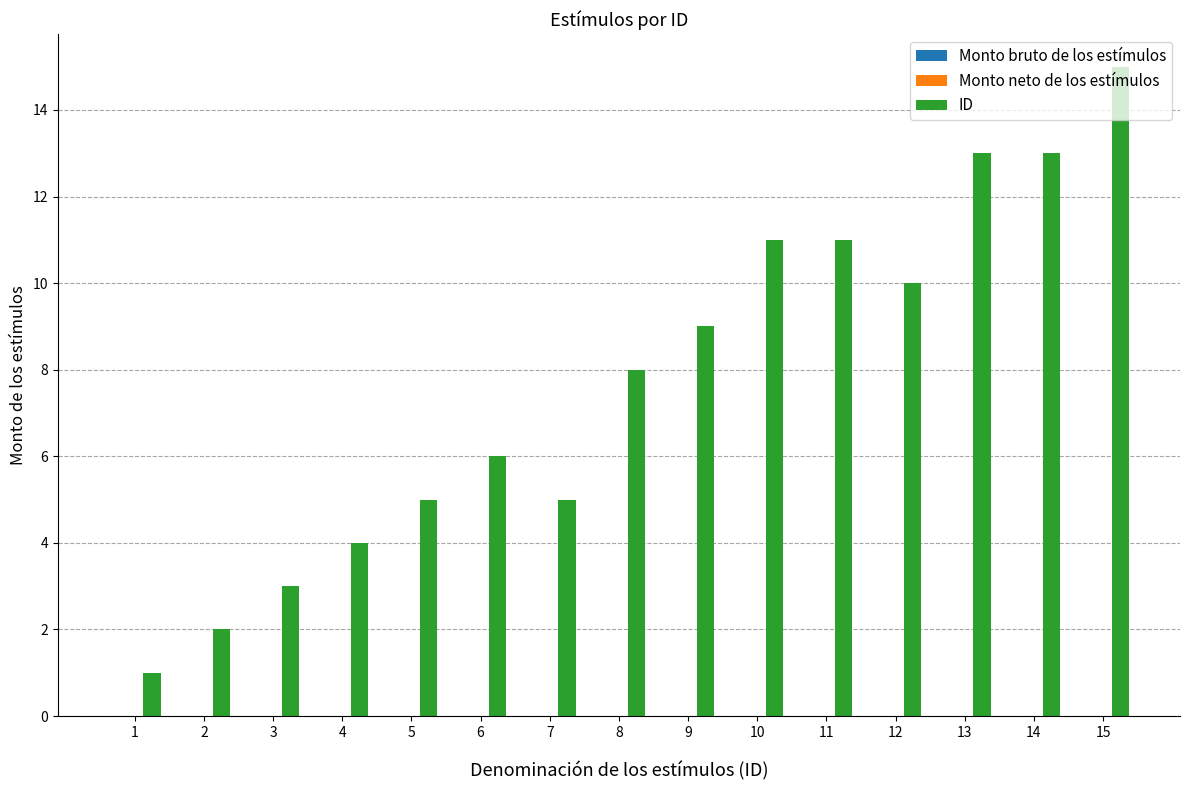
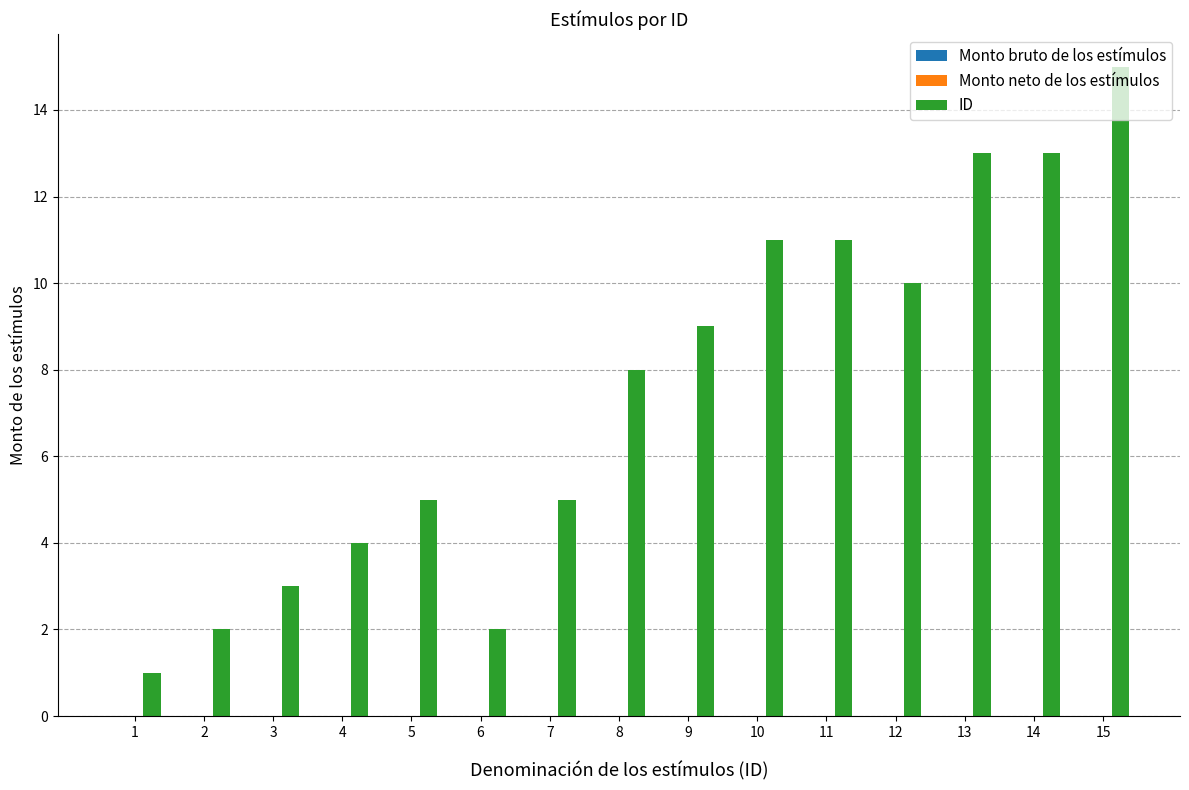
ID, 6: 6 -> 2
